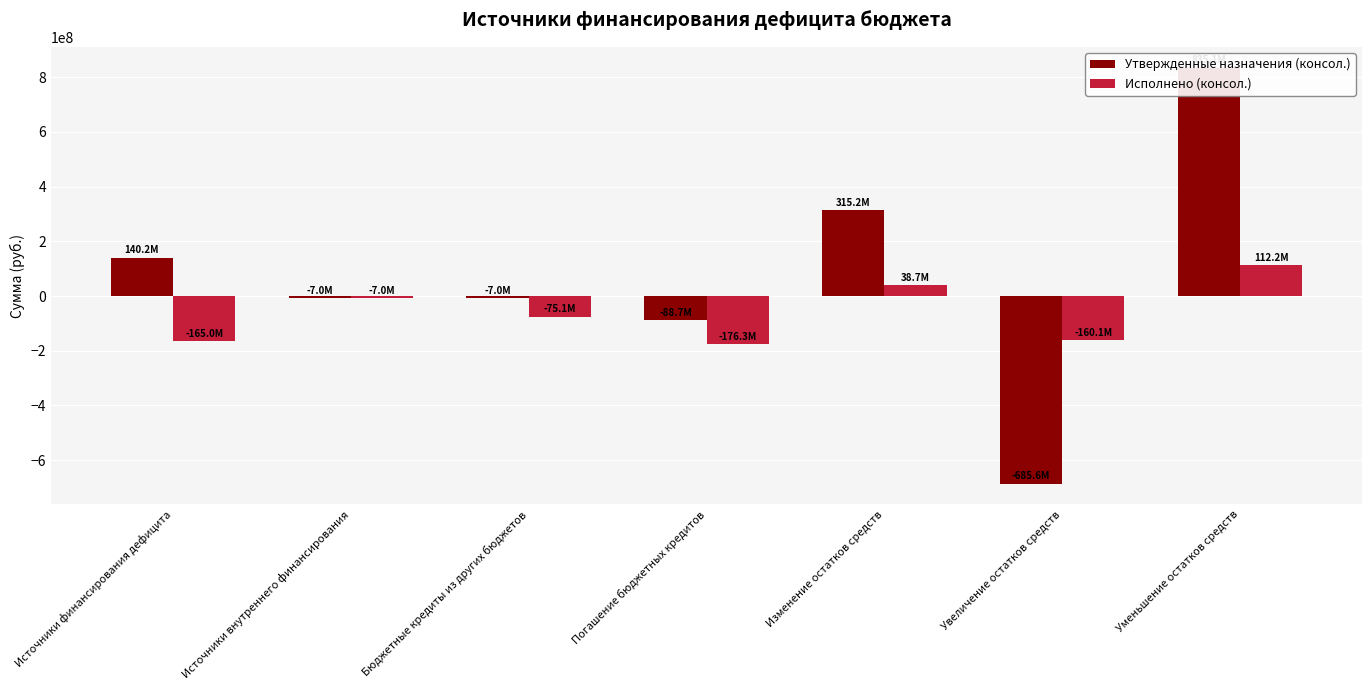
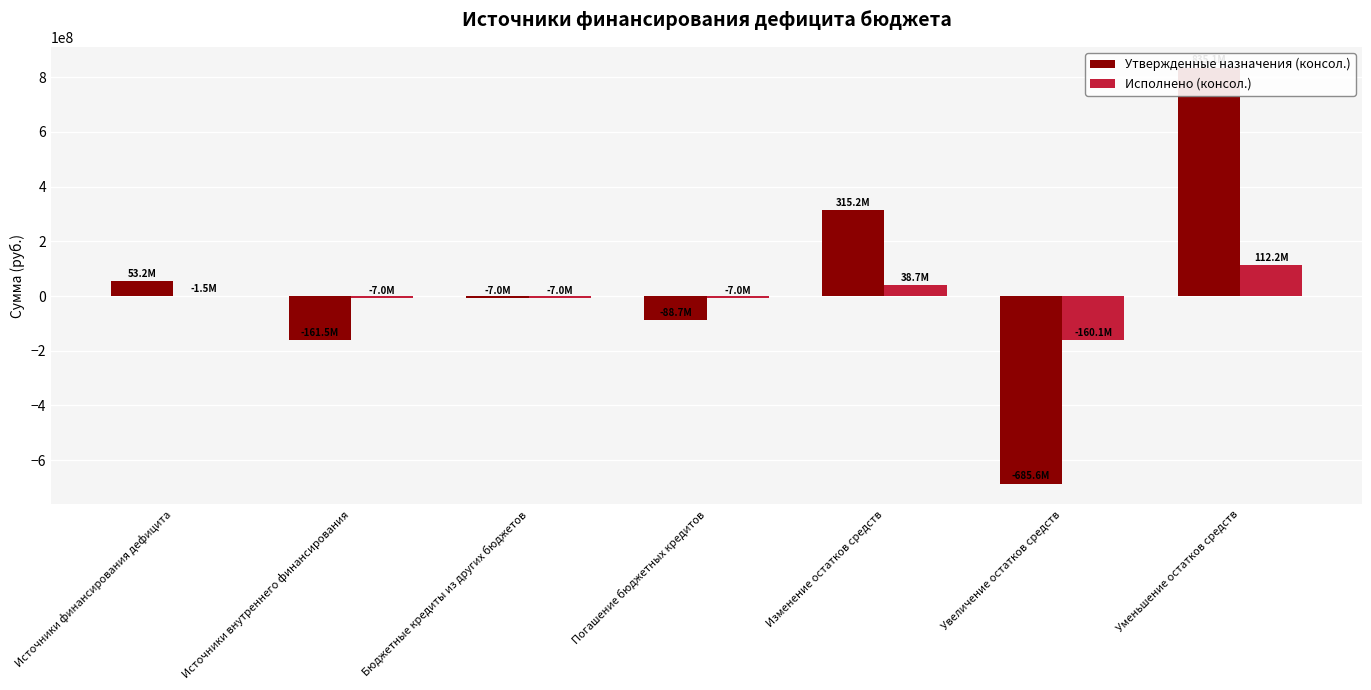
Утвержденные назначения (консол.), Источники финансирования дефицита: 140.2M -> 53.2M
Исполнено (консол.), Источники финансирования дефицита: -165.0M -> -1.5M
Утвержденные назначения (консол.), Источники внутреннего финансирования: -7.0M -> -161.5M
Исполнено (консол.), Бюджетные кредиты из других бюджетов: -75.1M -> -7.0M
Исполнено (консол.), Погашение бюджетных кредитов: -176.3M -> -7.0M
